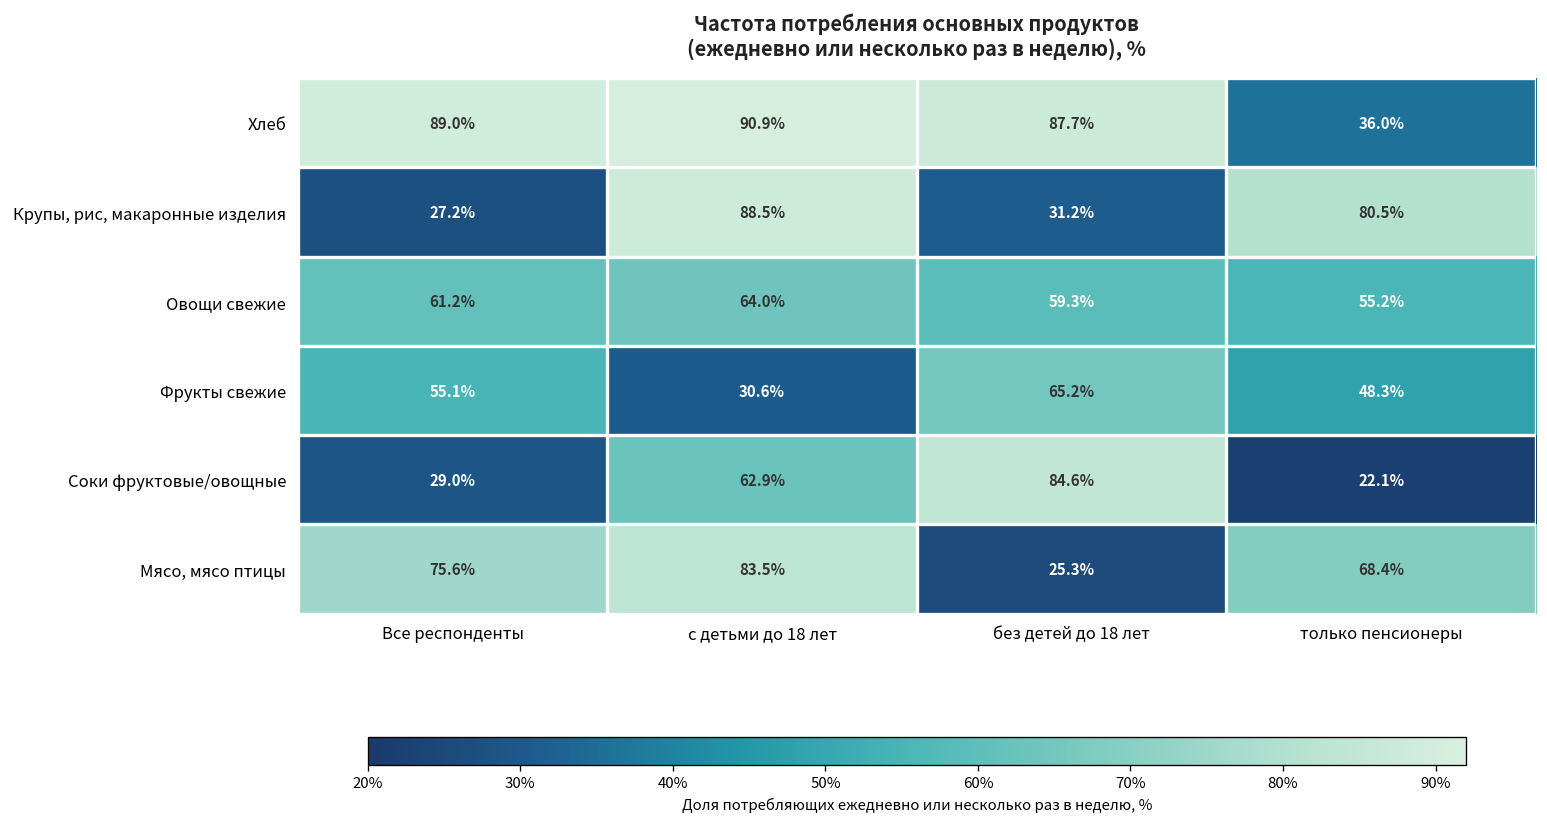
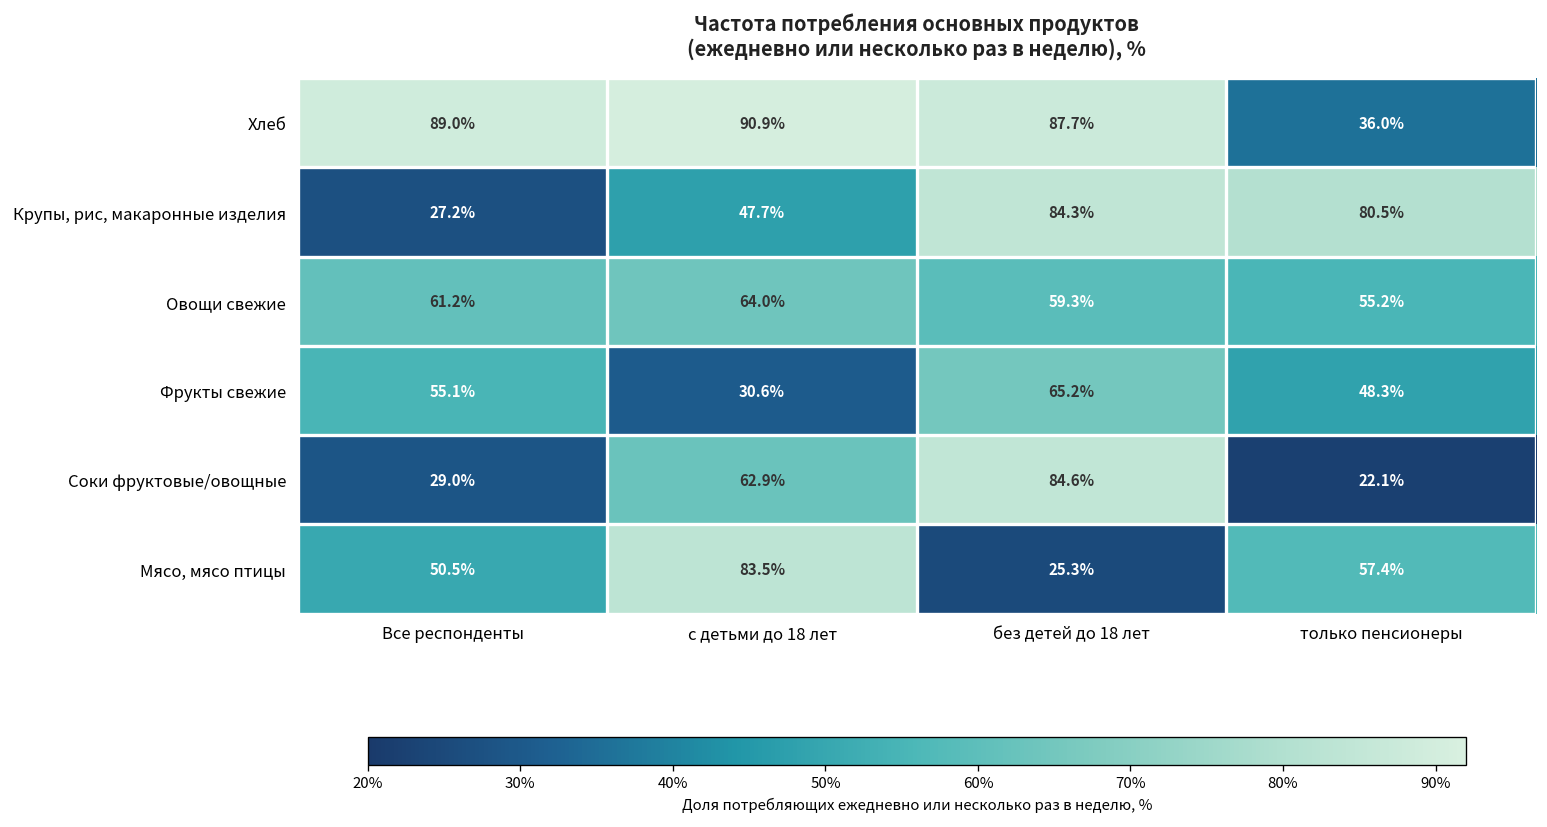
Крупы, рис, макаронные изделия, с детьми до 18 лет: 88.5% -> 47.7%
Крупы, рис, макаронные изделия, без детей до 18 лет: 31.2% -> 84.3%
Мясо, мясо птицы, Все респонденты: 75.6% -> 50.5%
Мясо, мясо птицы, только пенсионеры: 68.4% -> 57.4%
